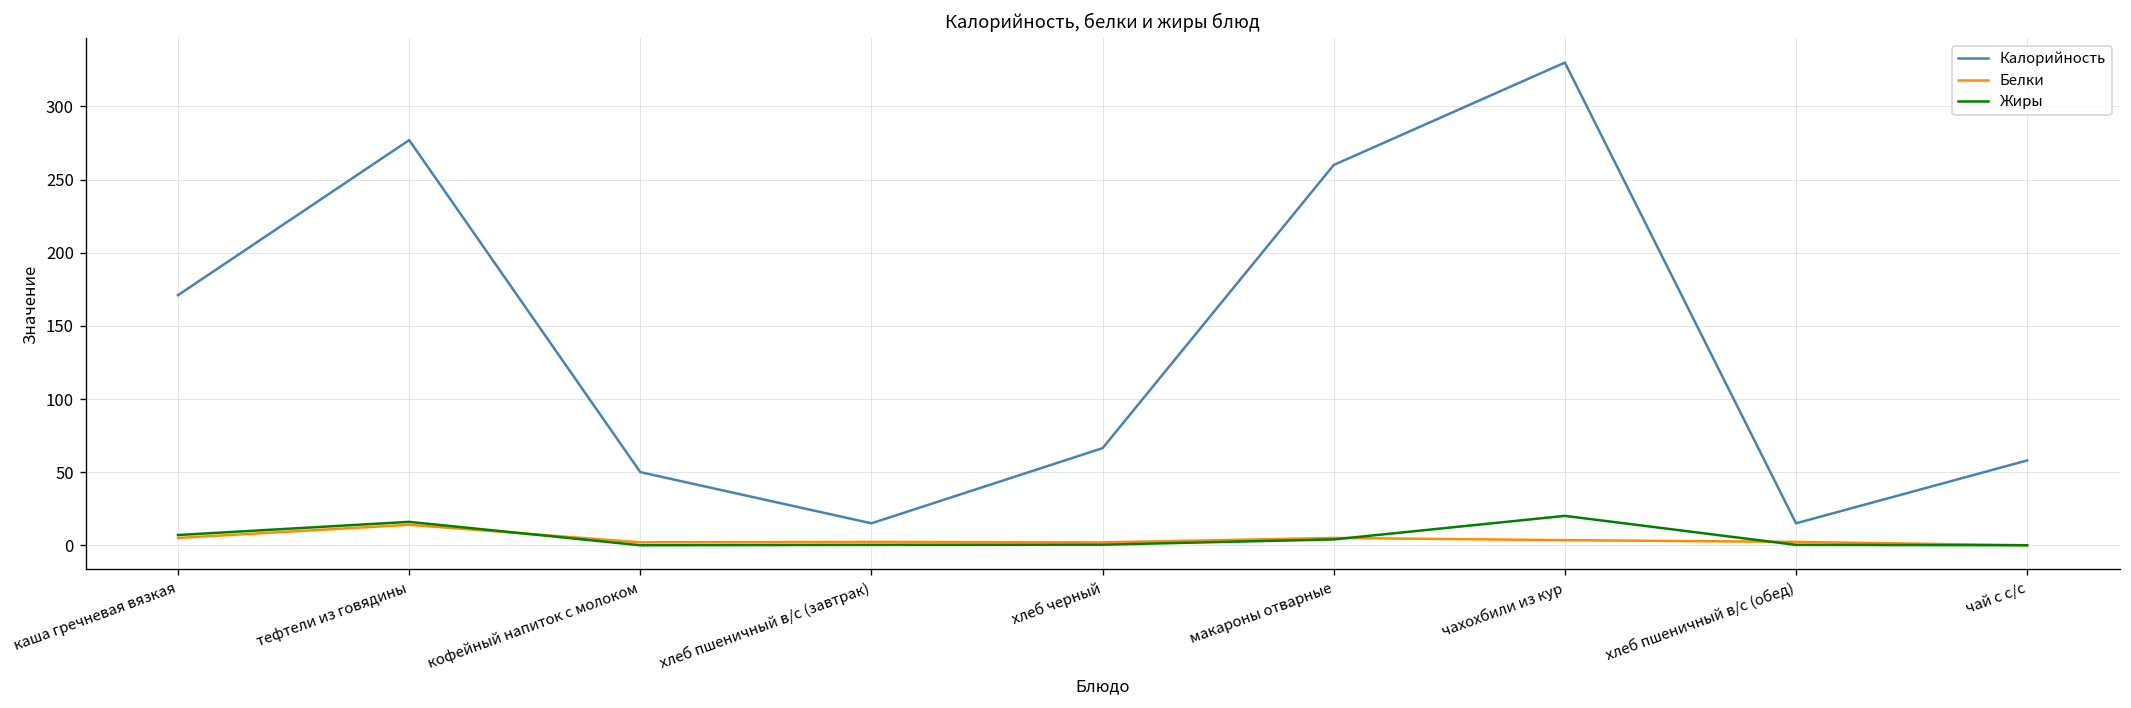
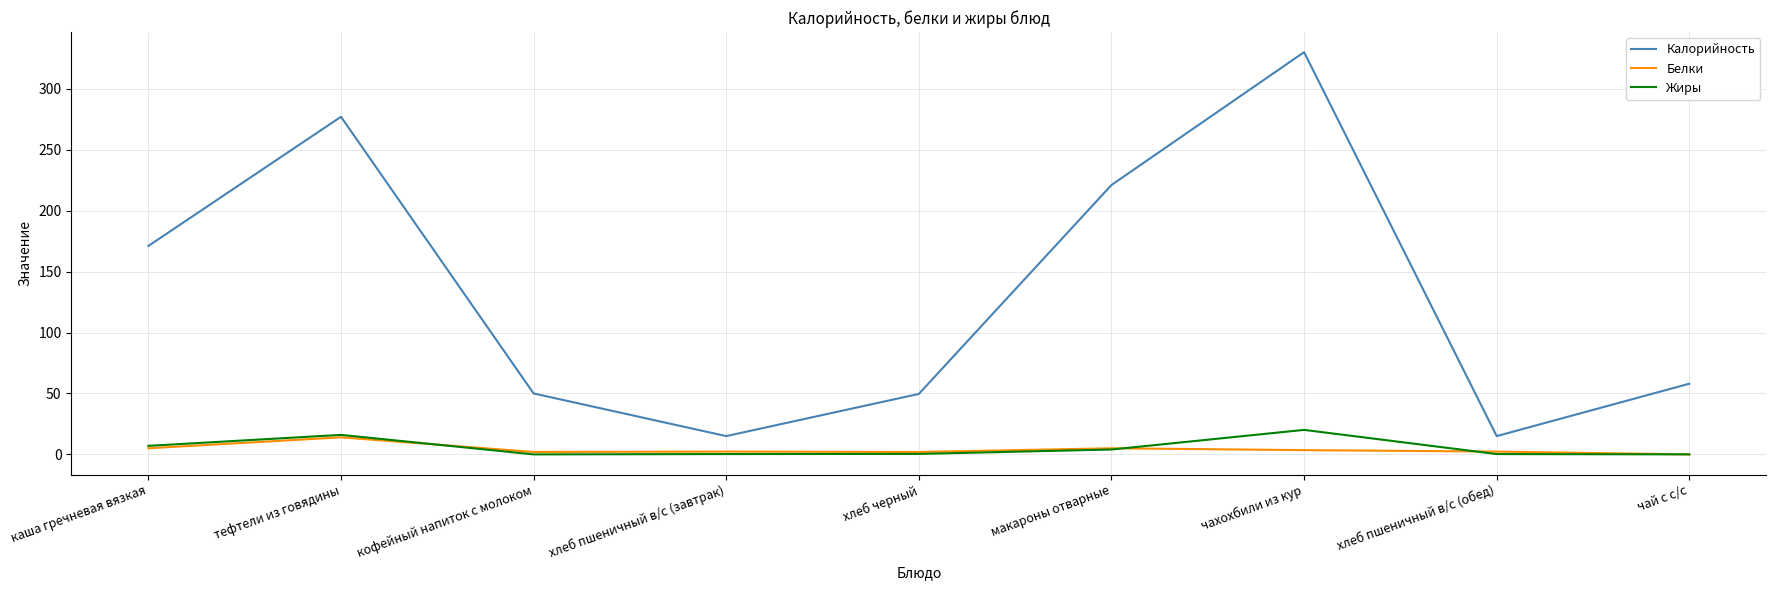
Калорийность, хлеб черный: 66 -> 50
Калорийность, макароны отварные: 260 -> 221
